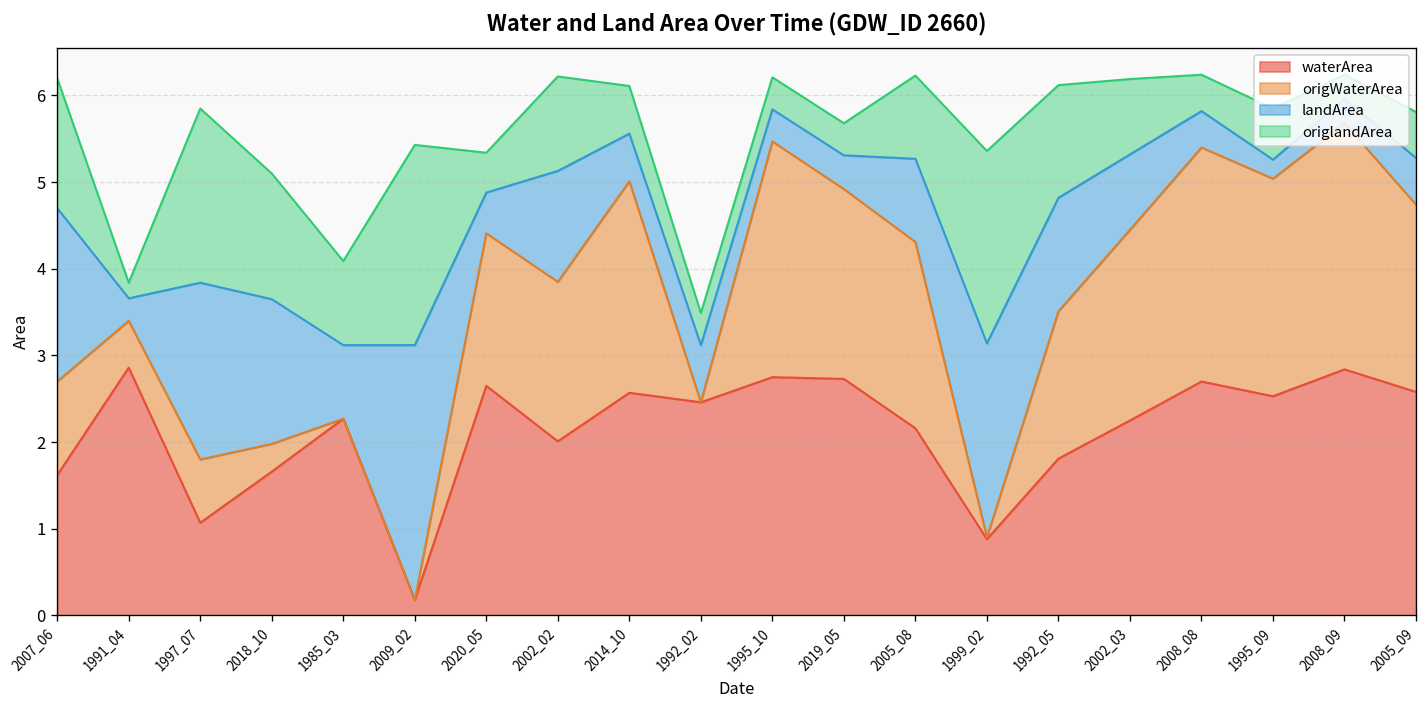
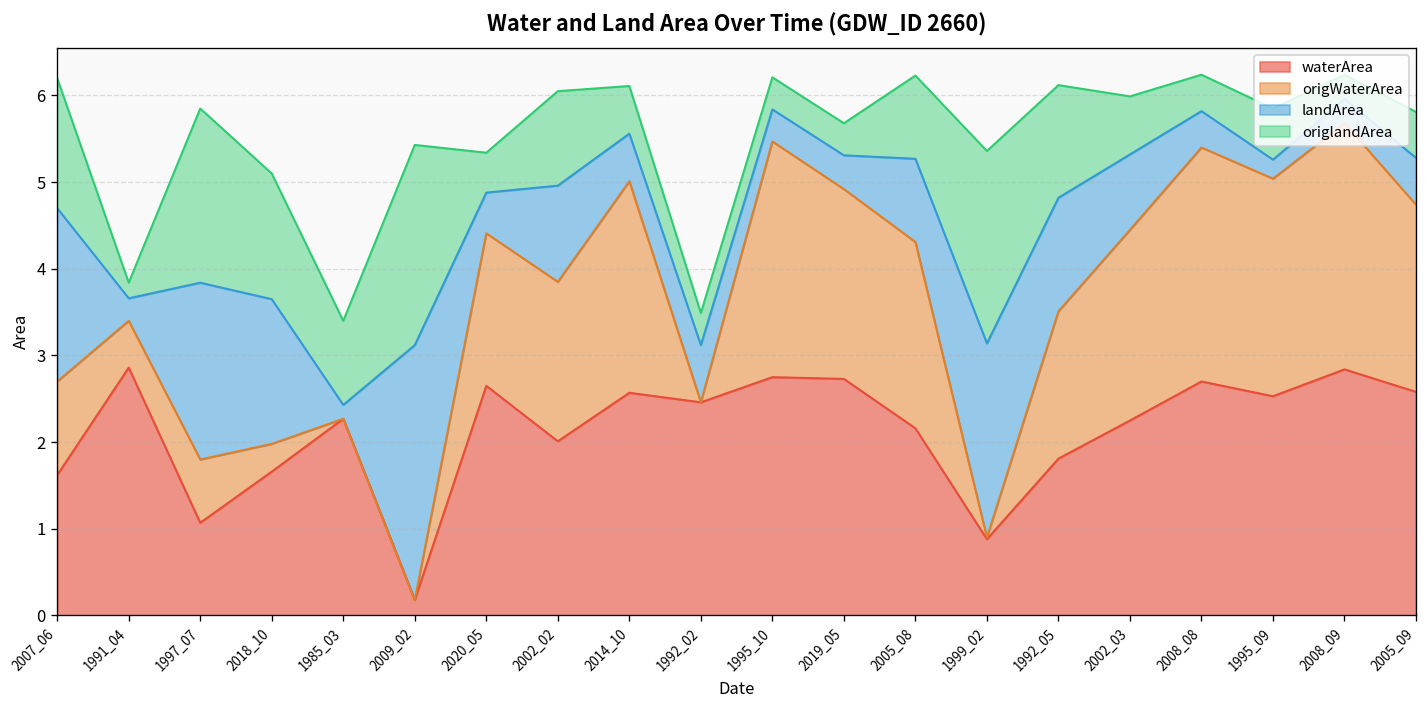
landArea, 1985_03: 0.9 -> 0.2
landArea, 2002_02: 1.3 -> 1.1
origlandArea, 2002_03: 0.9 -> 0.7
